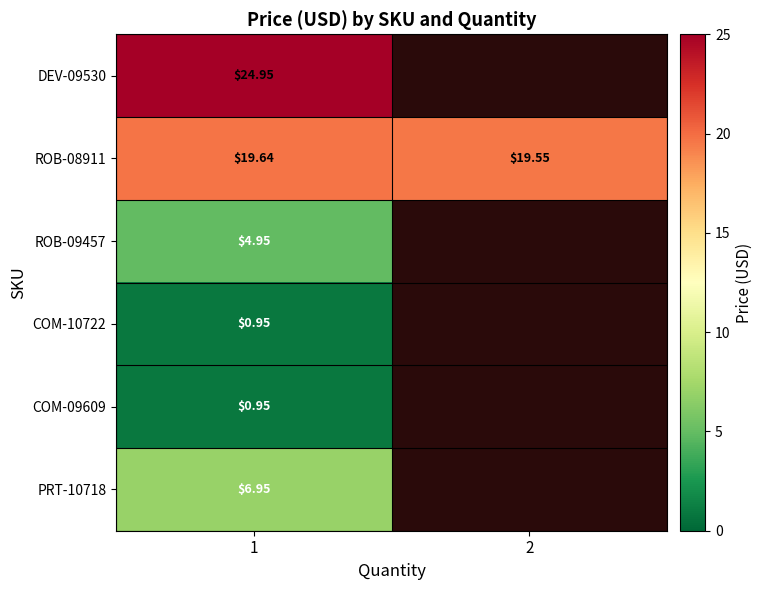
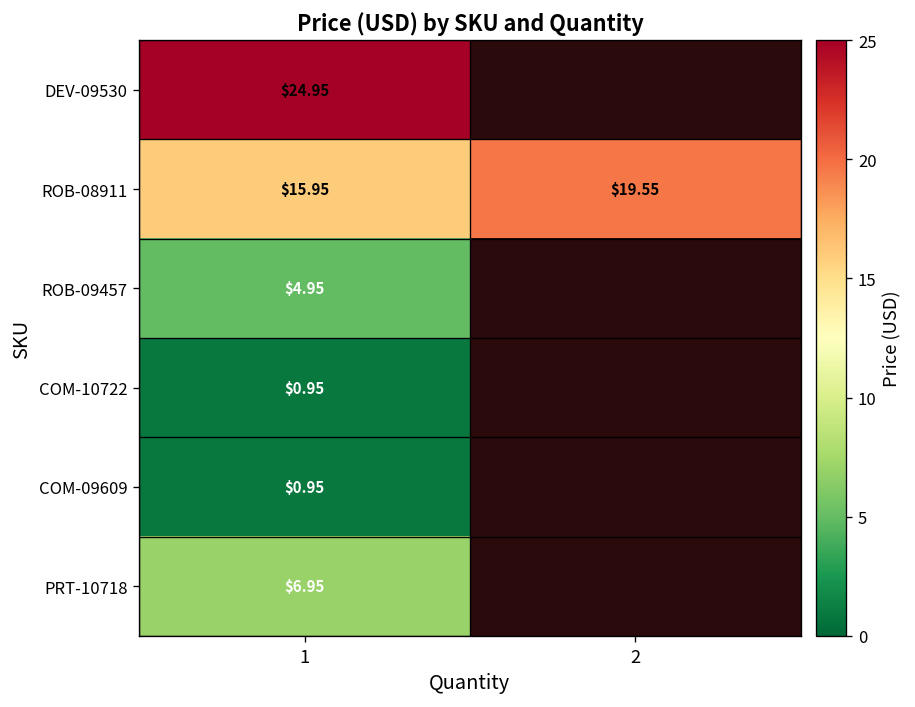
ROB-08911, 1: $19.64 -> $15.95
